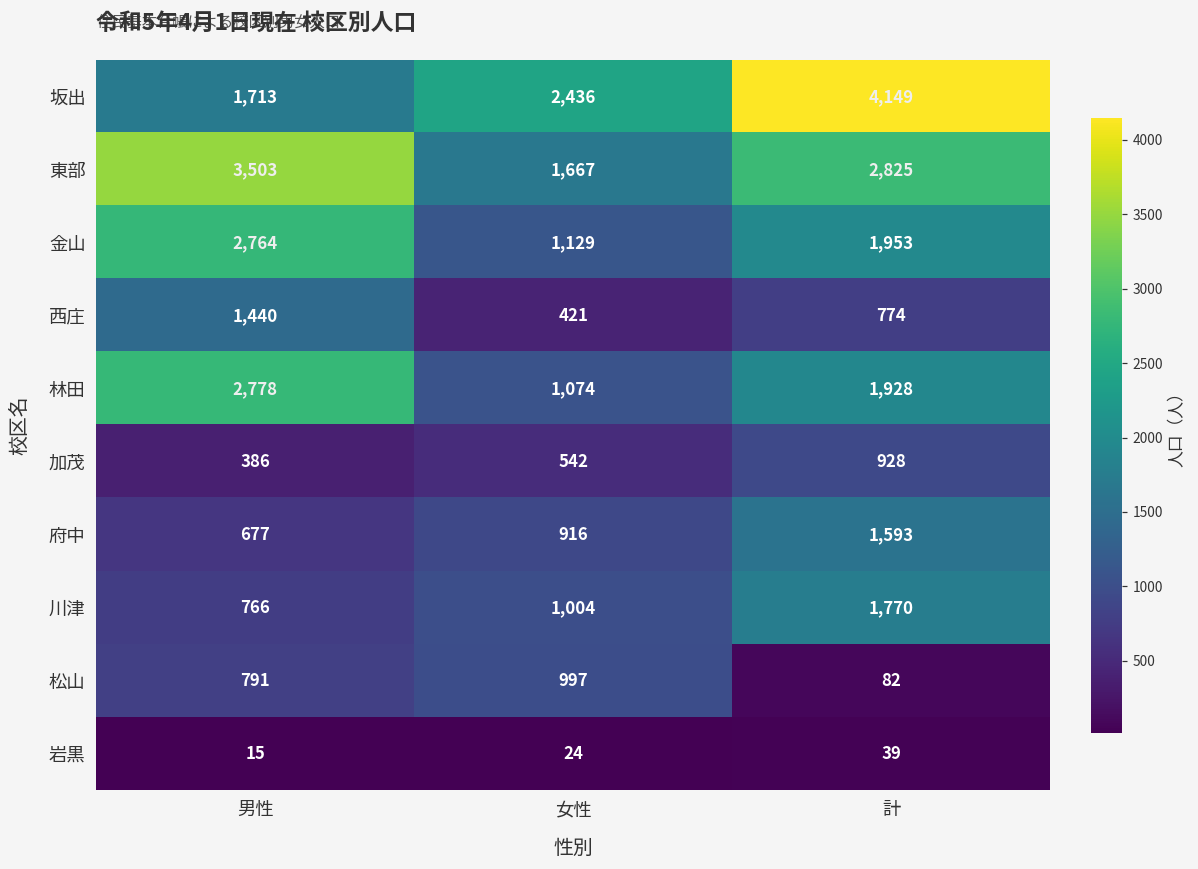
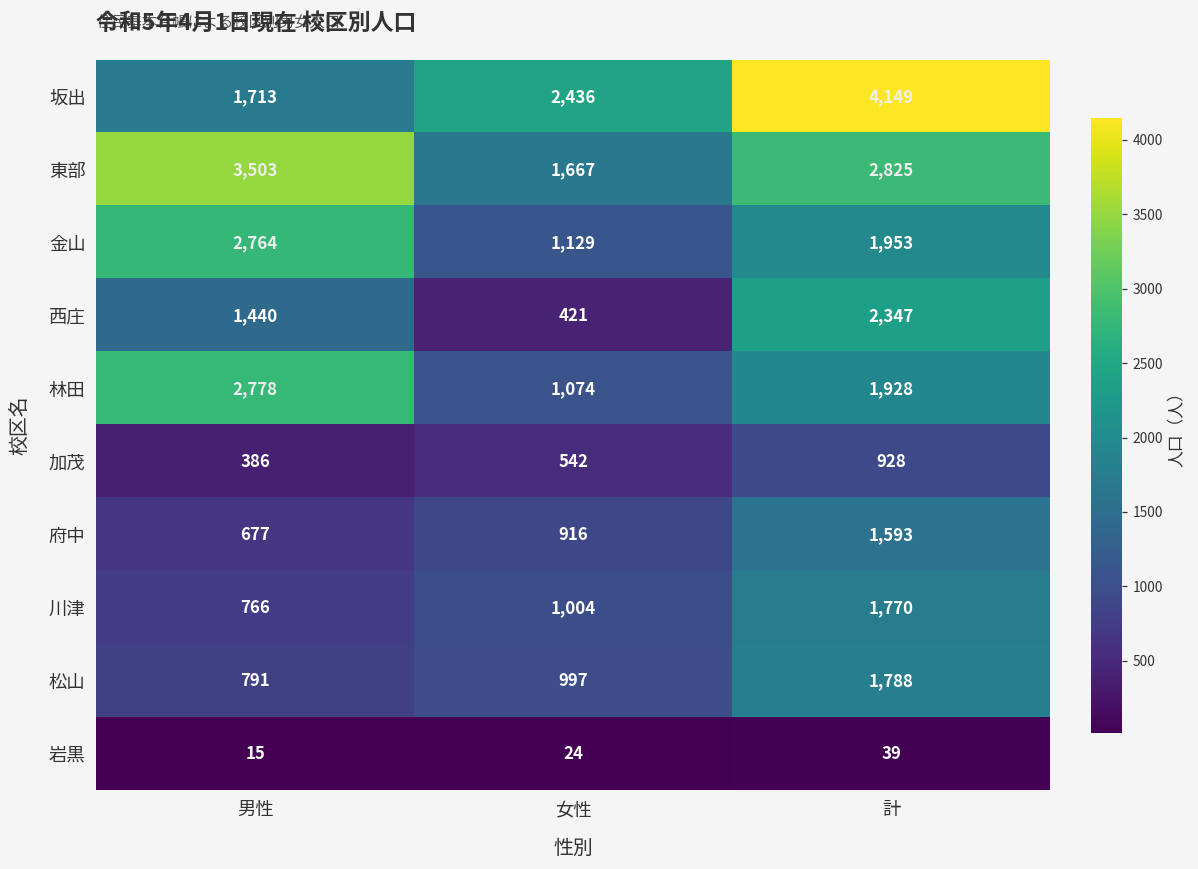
西庄, 計: 774 -> 2,347
松山, 計: 82 -> 1,788
